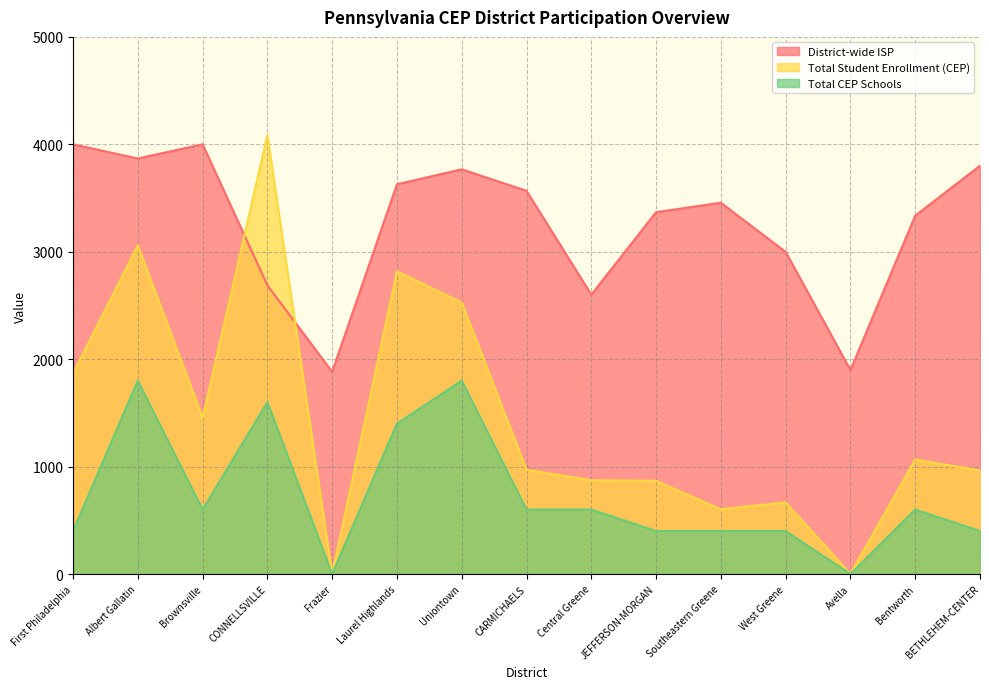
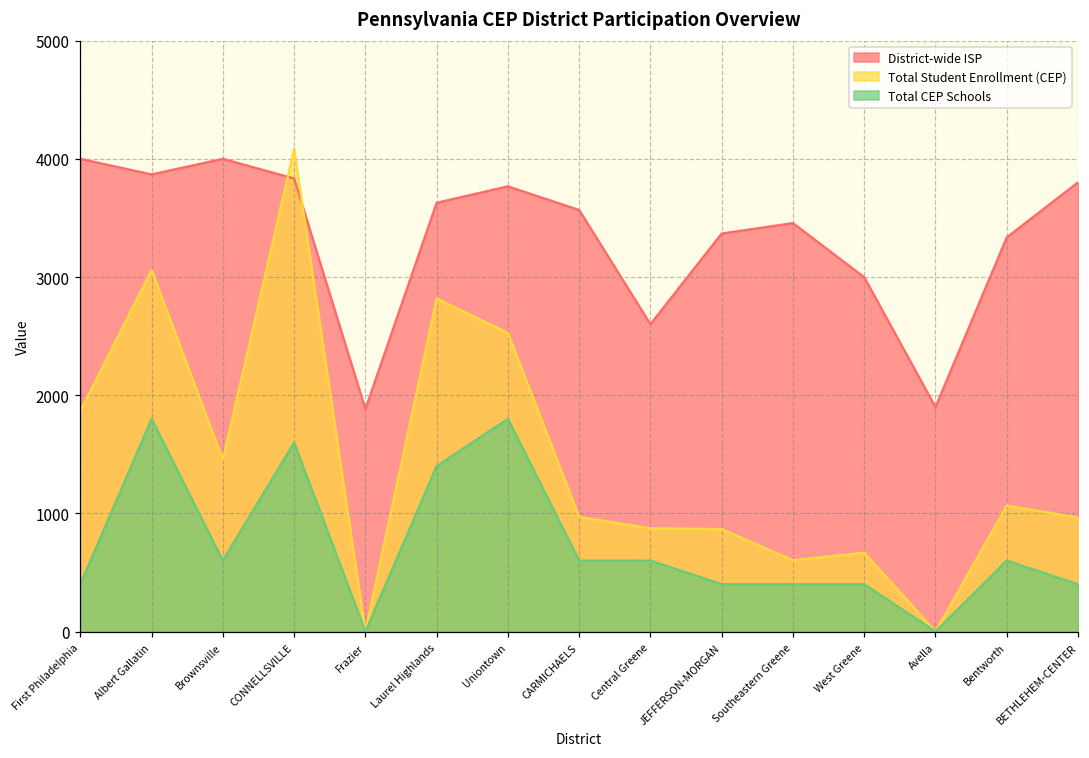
District-wide ISP, CONNELLSVILLE: 2690 -> 3830
